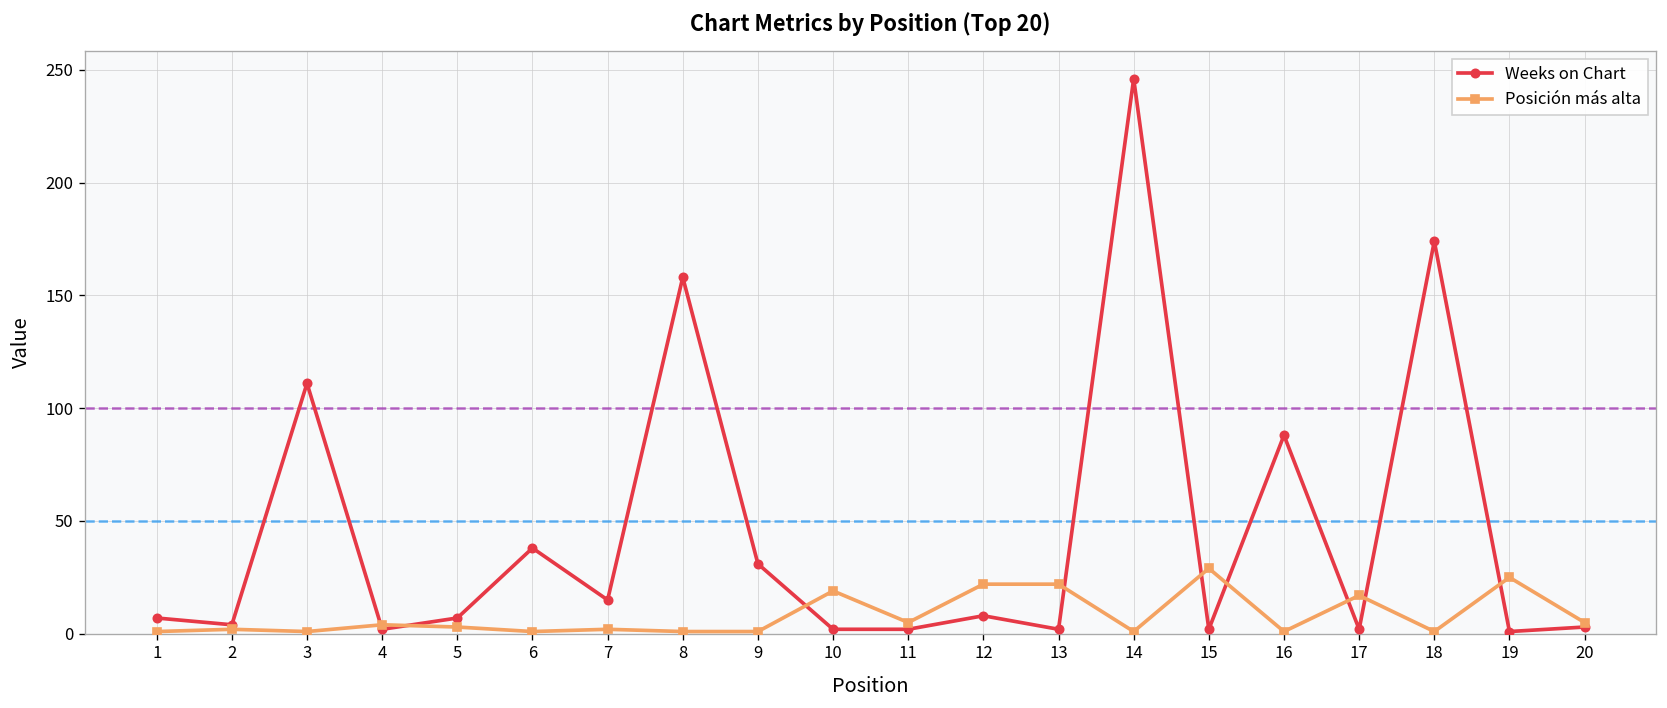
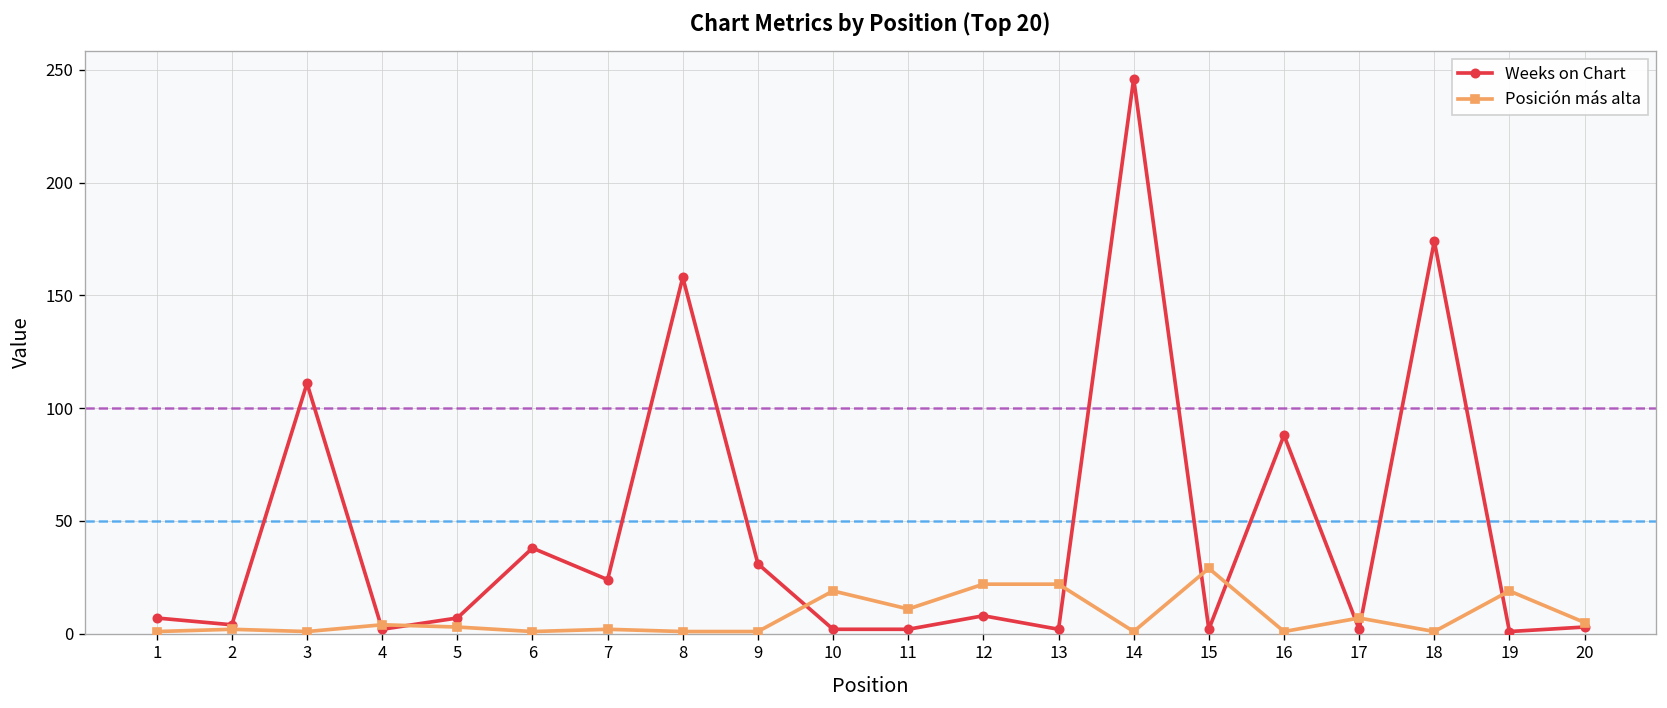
Weeks on Chart, 7: 15 -> 24
Posición más alta, 11: 5 -> 11
Posición más alta, 17: 17 -> 7
Posición más alta, 19: 25 -> 19
